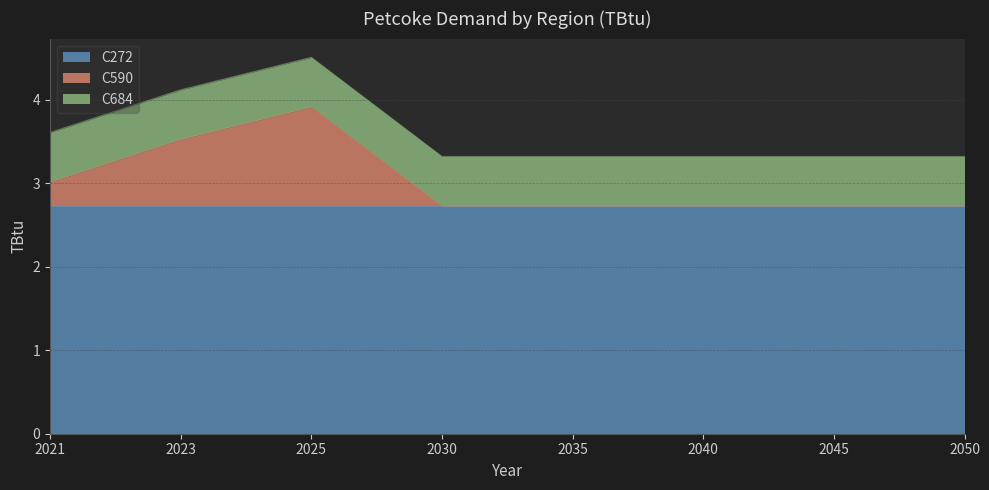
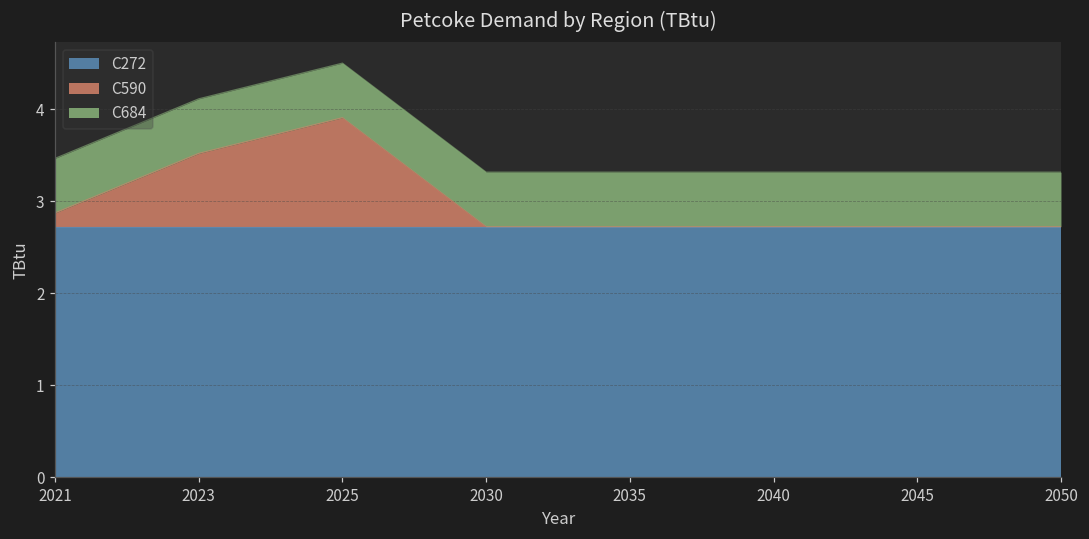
C590, 2021: 3.0 -> 2.9
